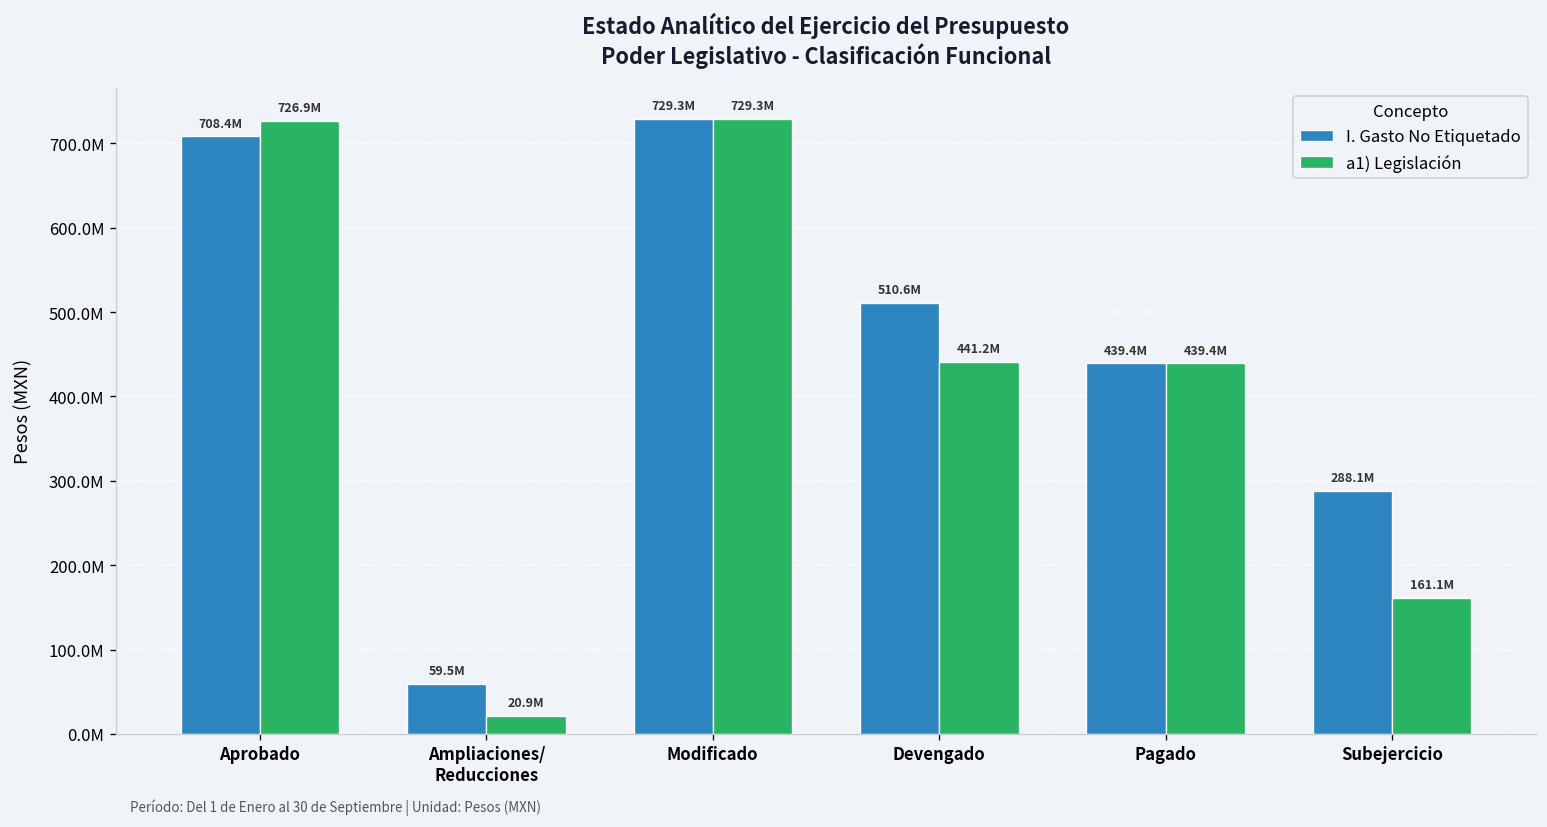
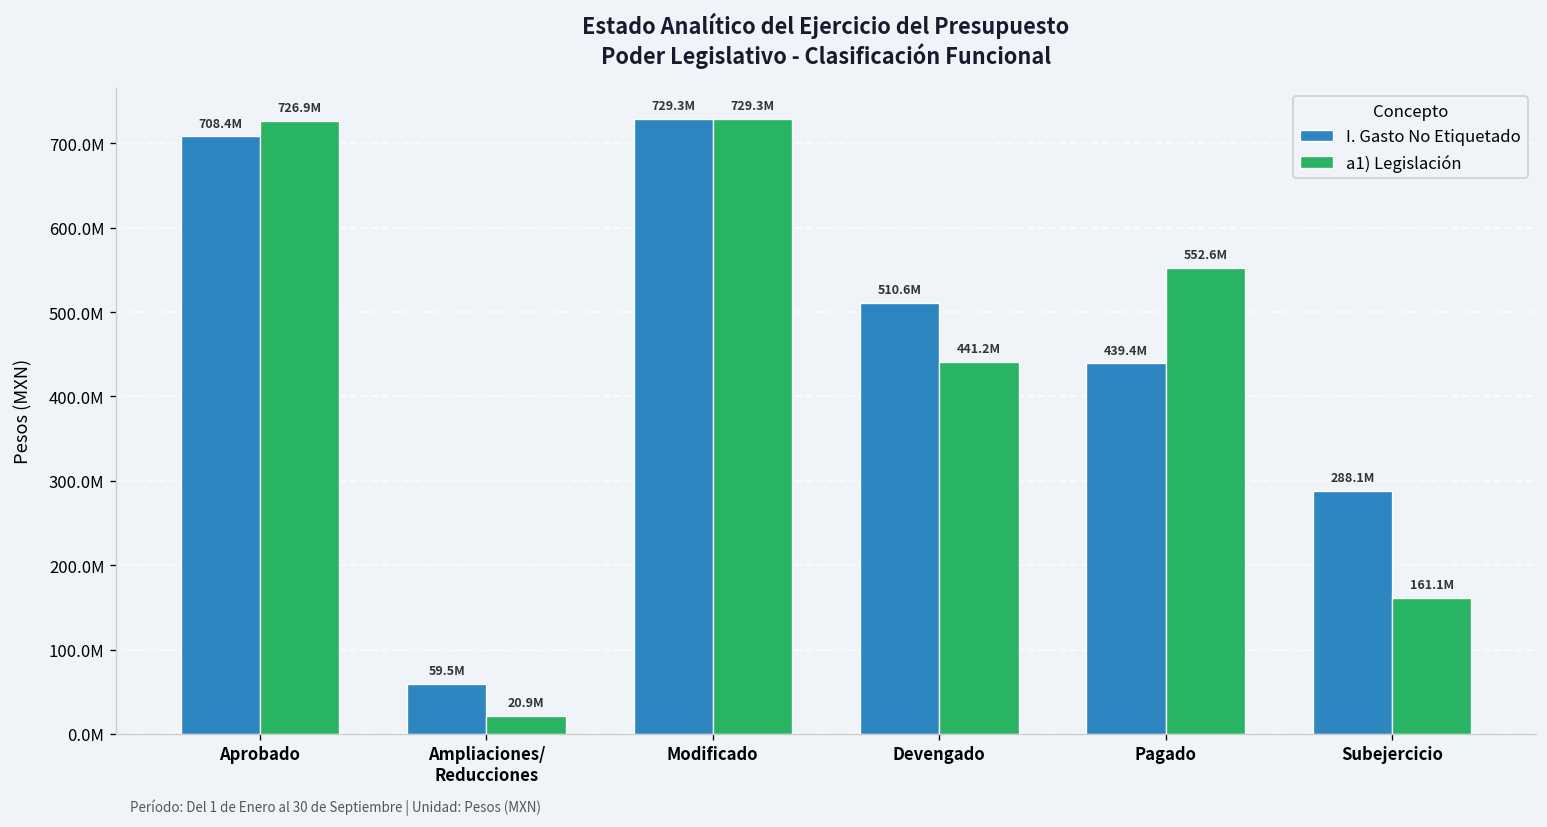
a1) Legislación, Pagado: 439.4M -> 552.6M
